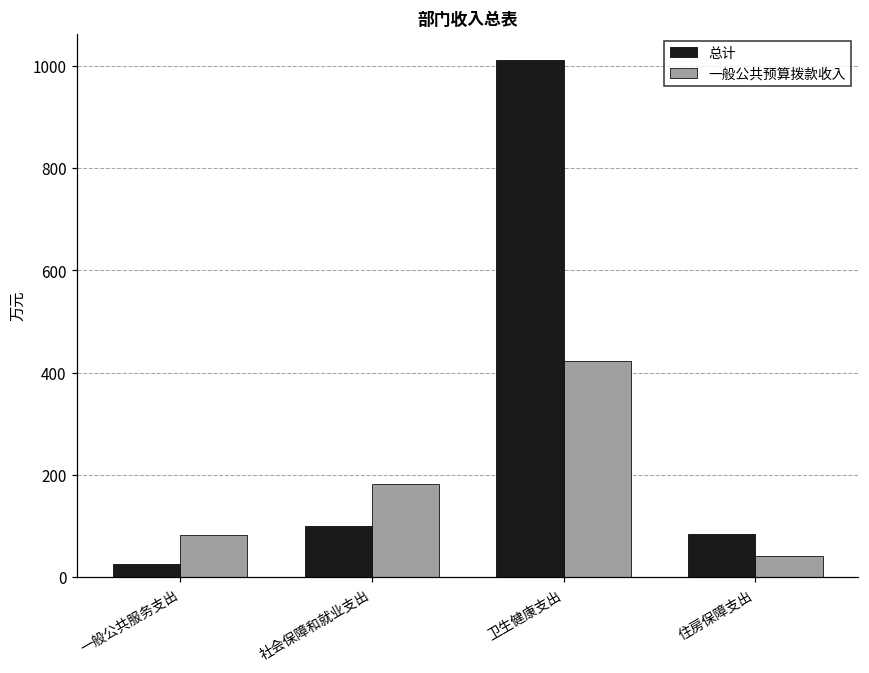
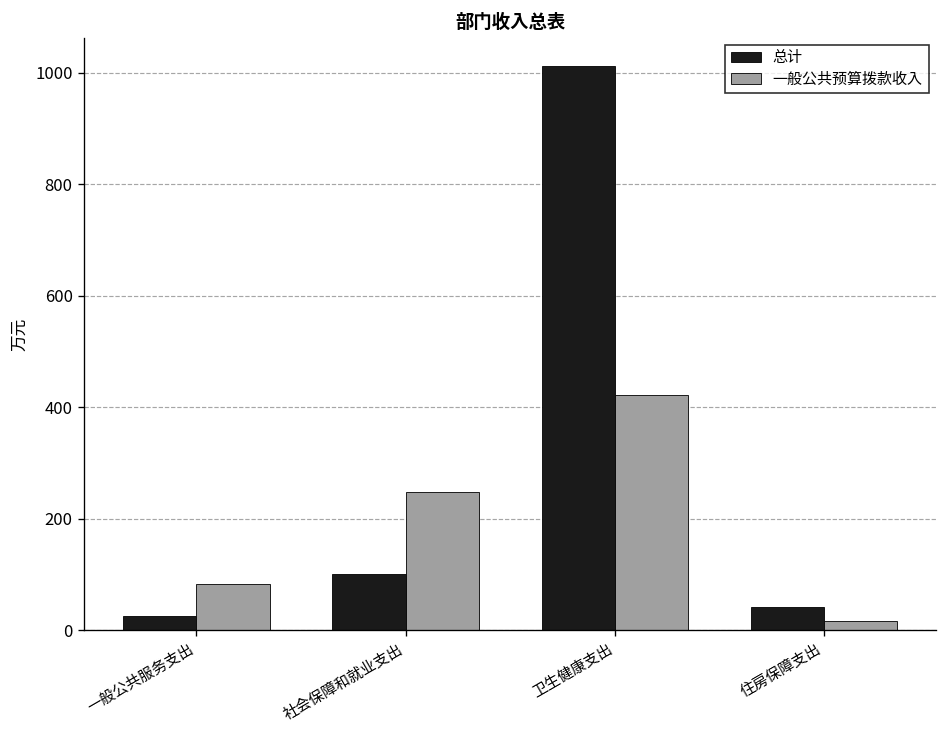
一般公共预算拨款收入, 社会保障和就业支出: 180 -> 250
总计, 住房保障支出: 80 -> 40
一般公共预算拨款收入, 住房保障支出: 40 -> 20
